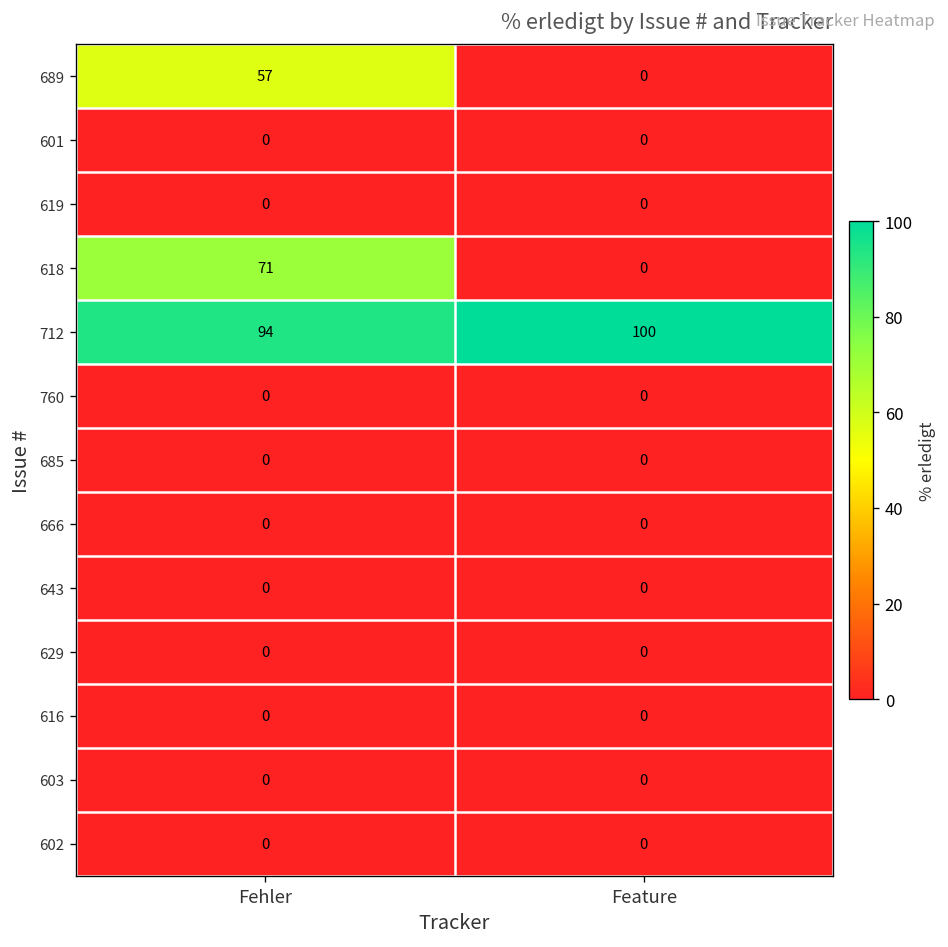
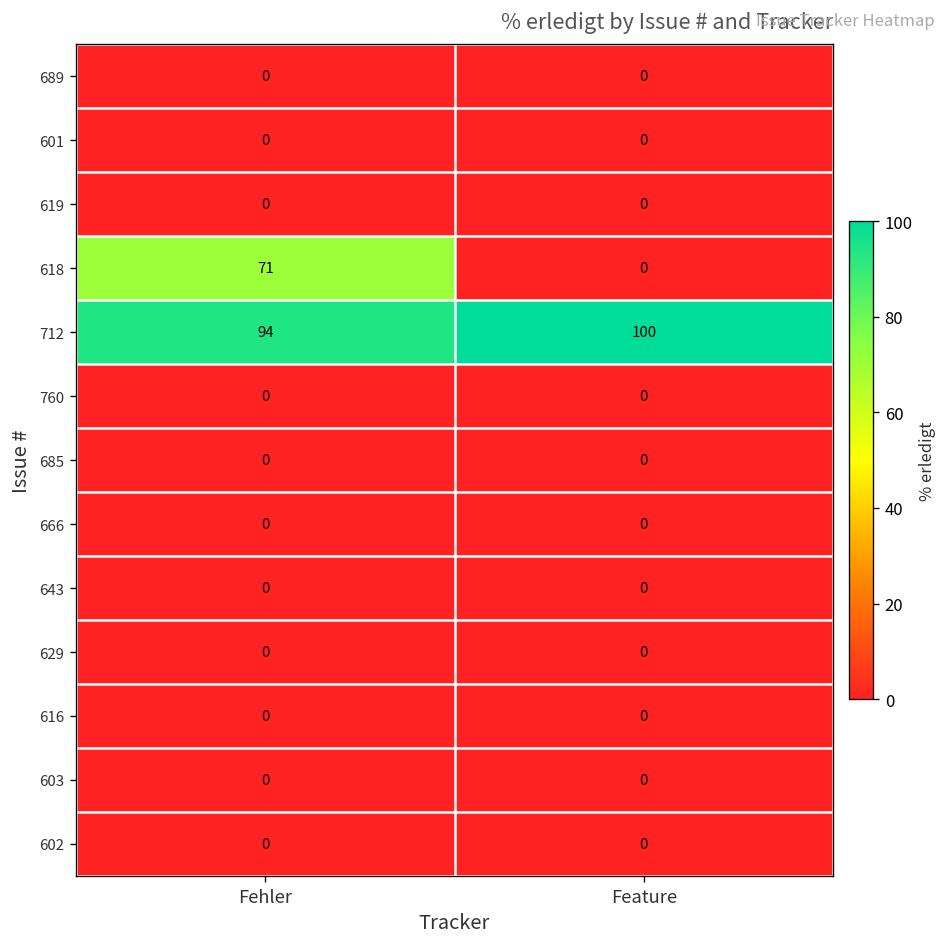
689, Fehler: 57 -> 0
